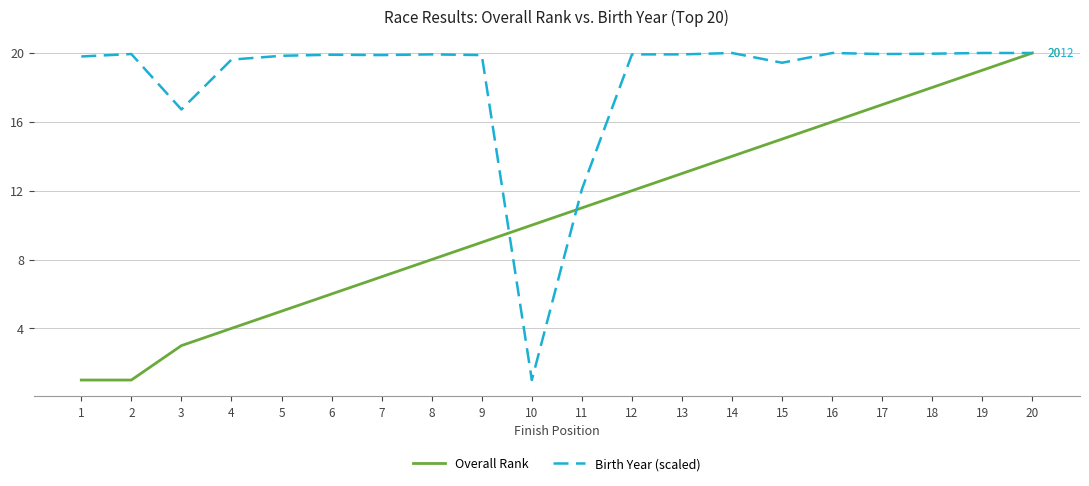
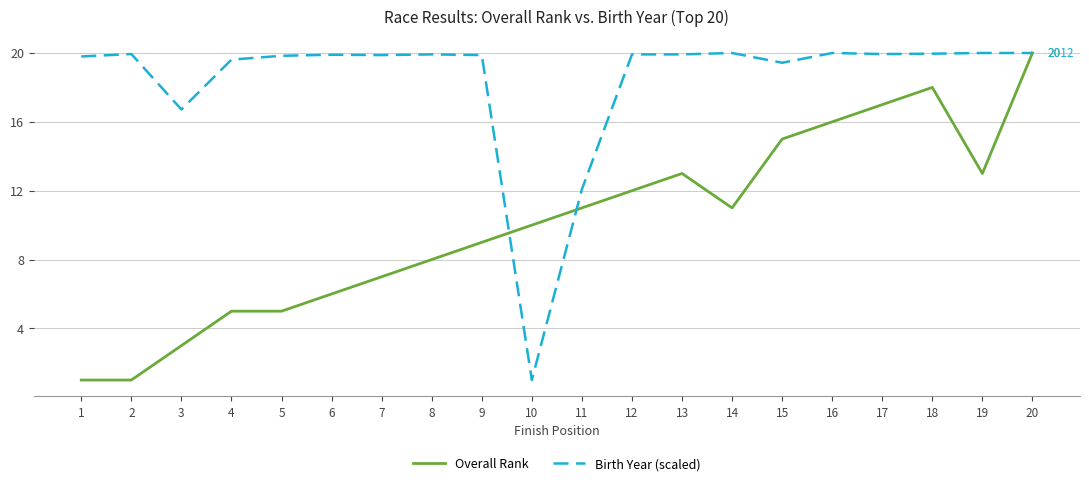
Overall Rank, 4: 4 -> 5
Overall Rank, 14: 14 -> 11
Overall Rank, 19: 19 -> 13
